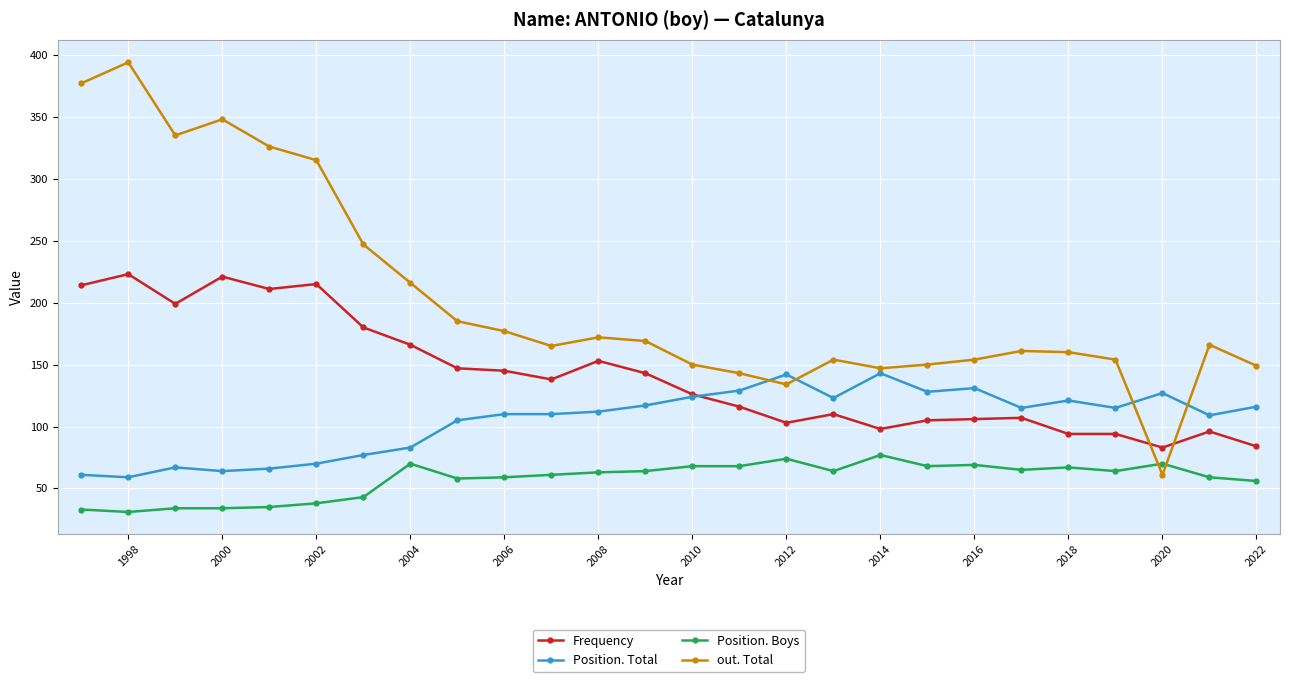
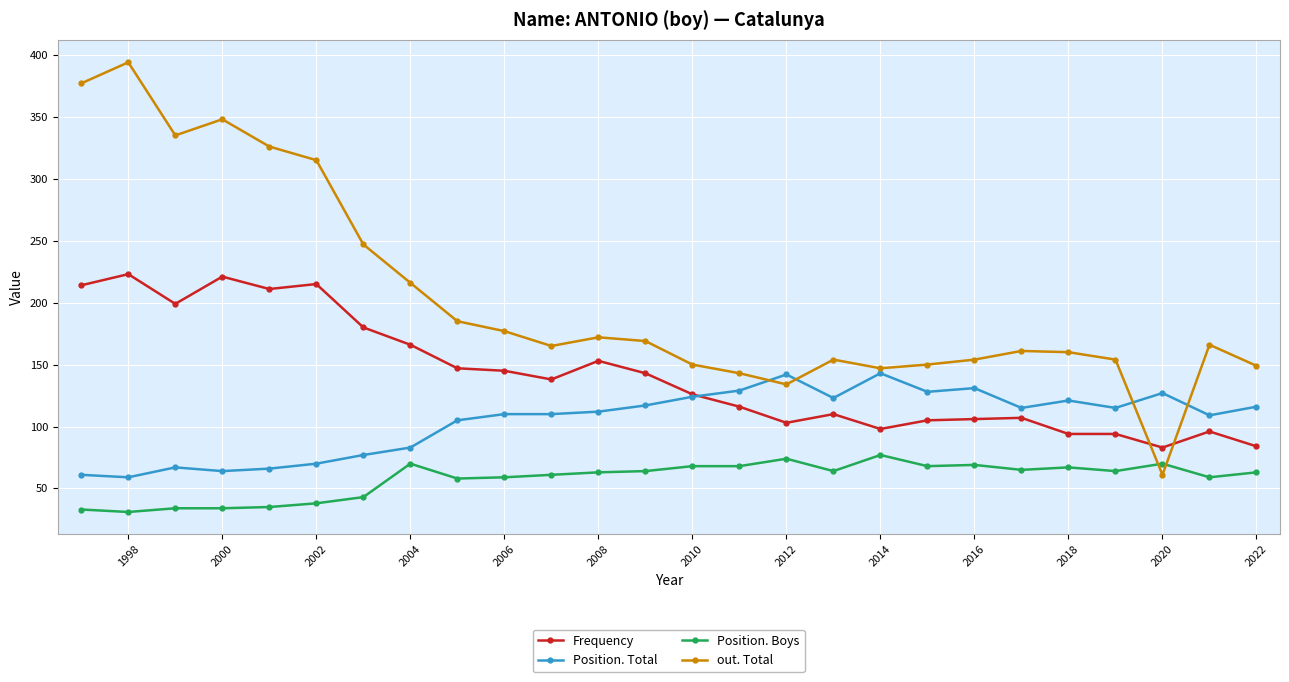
Position. Boys, 2022: 56 -> 63
